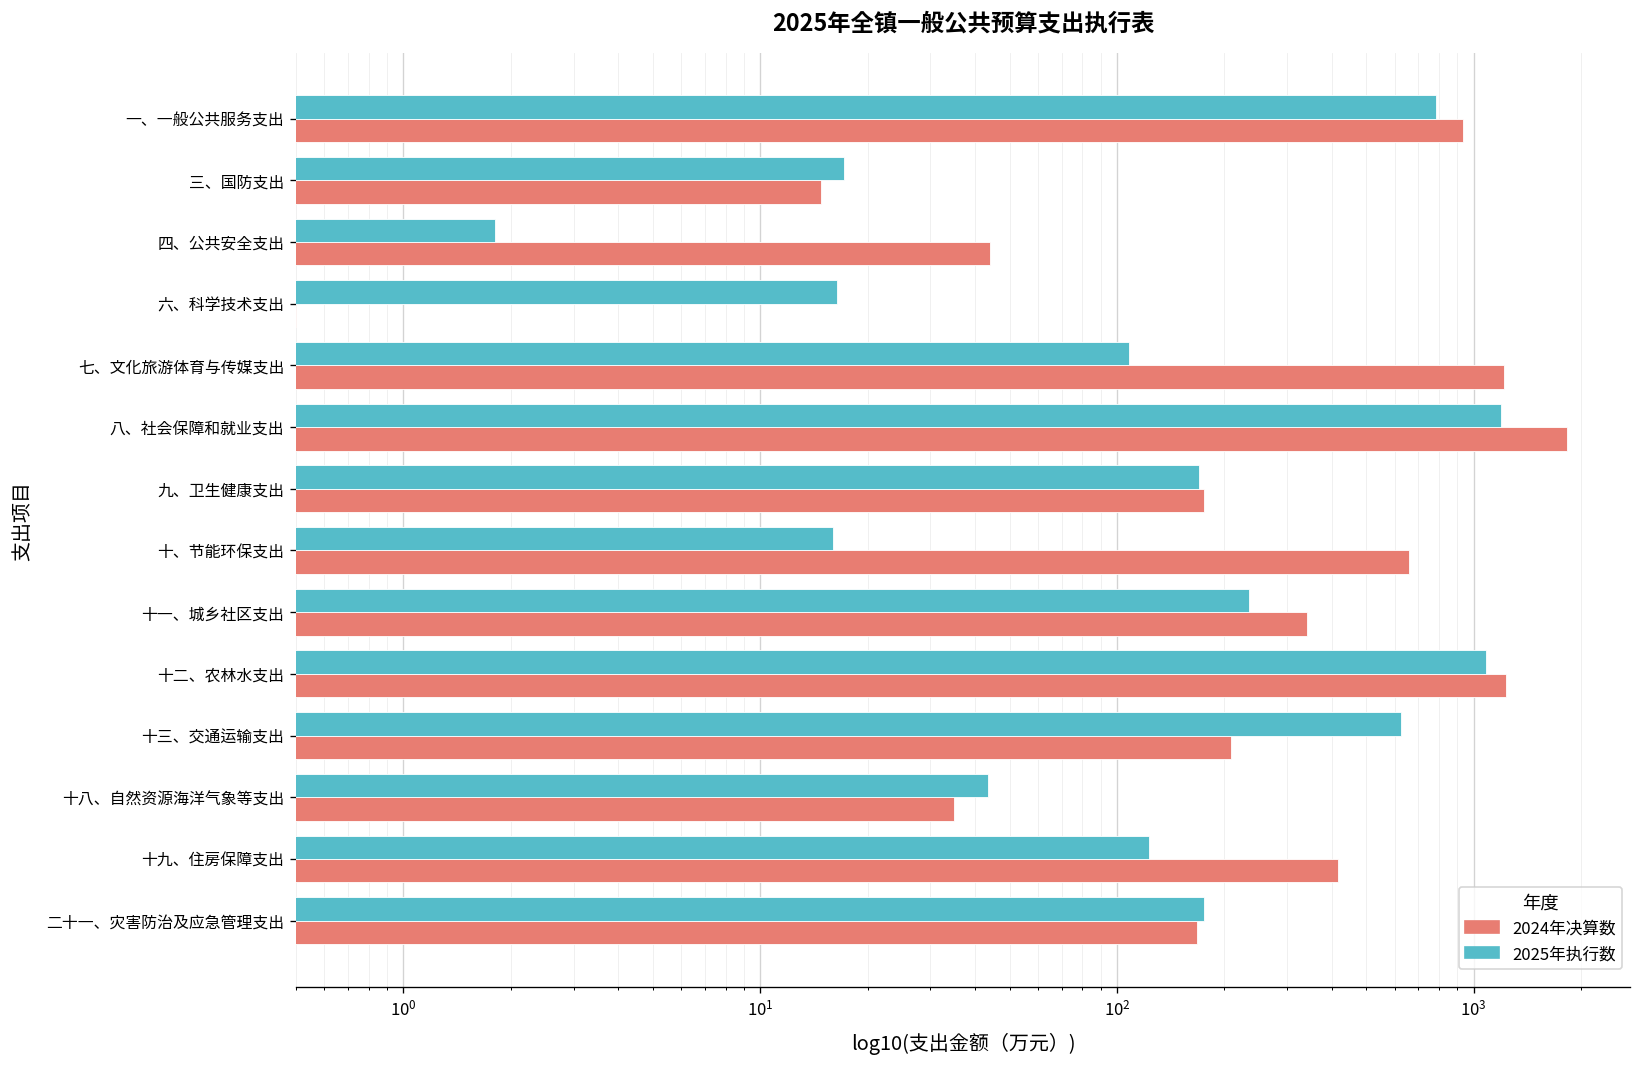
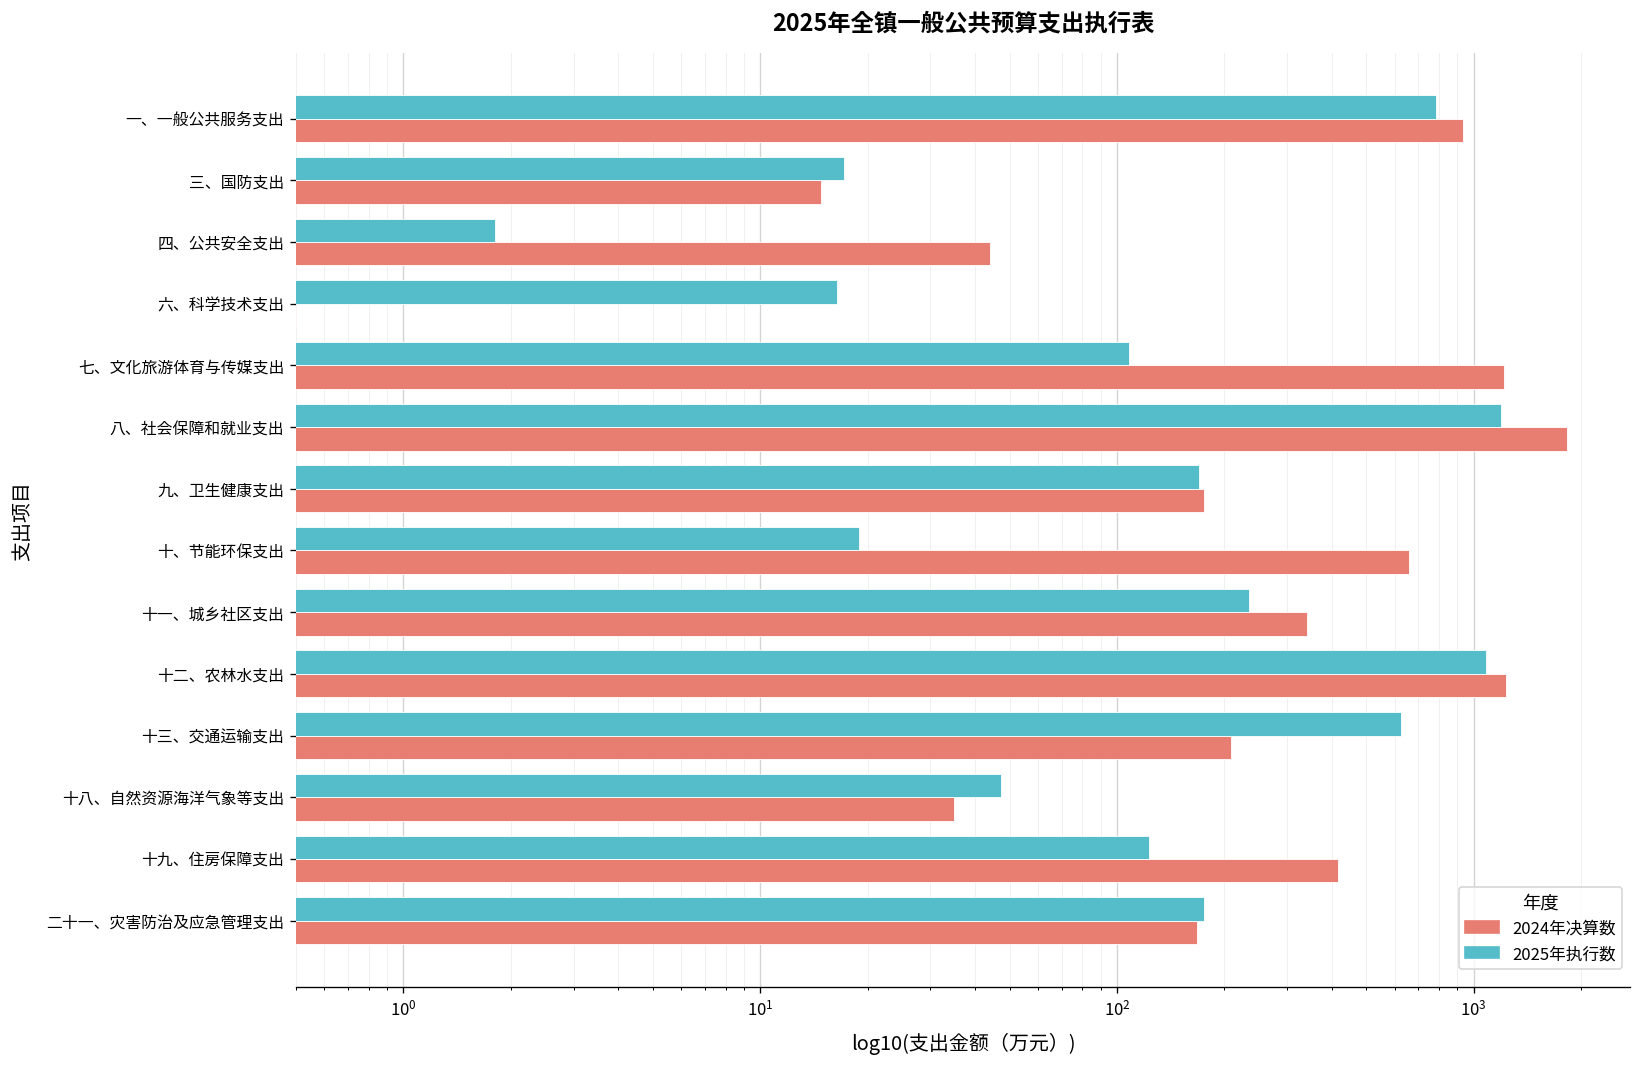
2025年执行数, 十、节能环保支出: 16 -> 19
2025年执行数, 十八、自然资源海洋气象等支出: 43 -> 47
